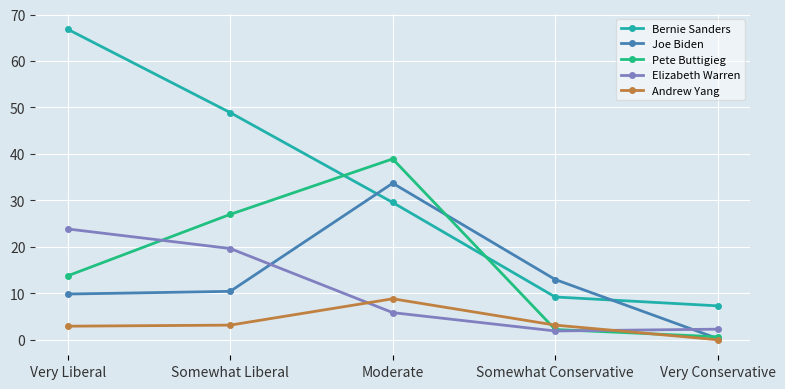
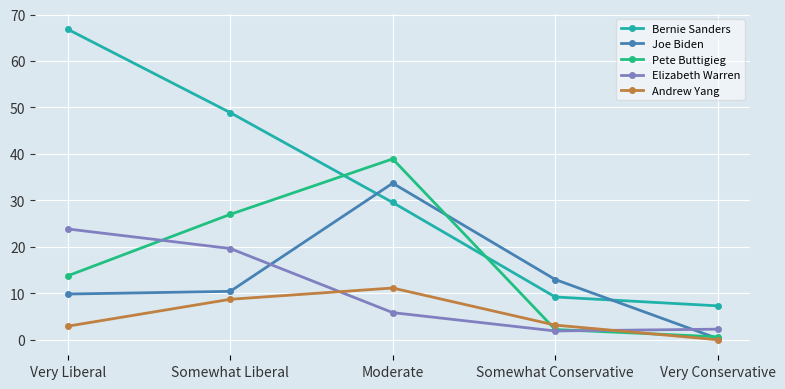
Andrew Yang, Somewhat Liberal: 3 -> 9
Andrew Yang, Moderate: 9 -> 11
